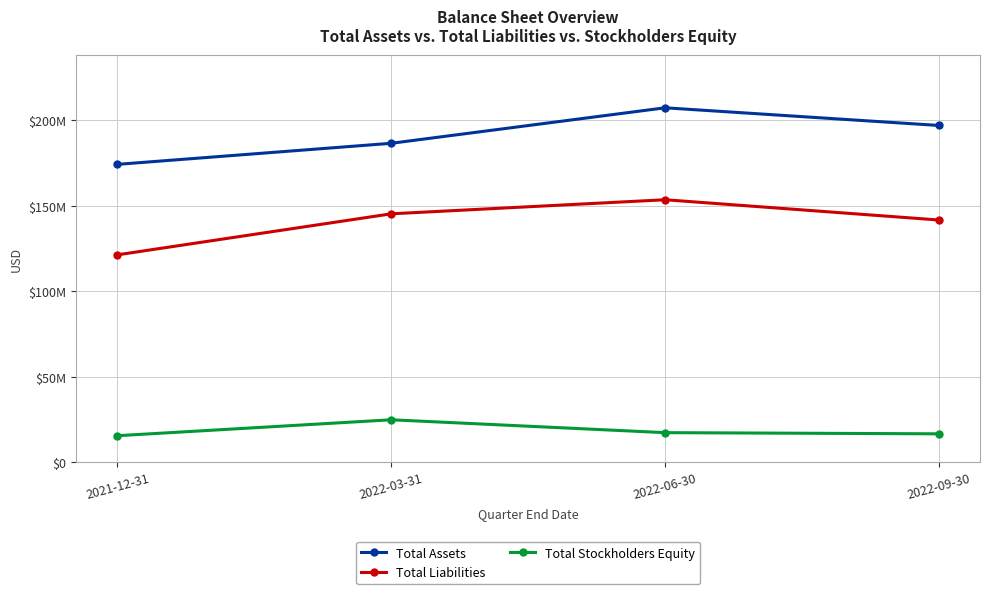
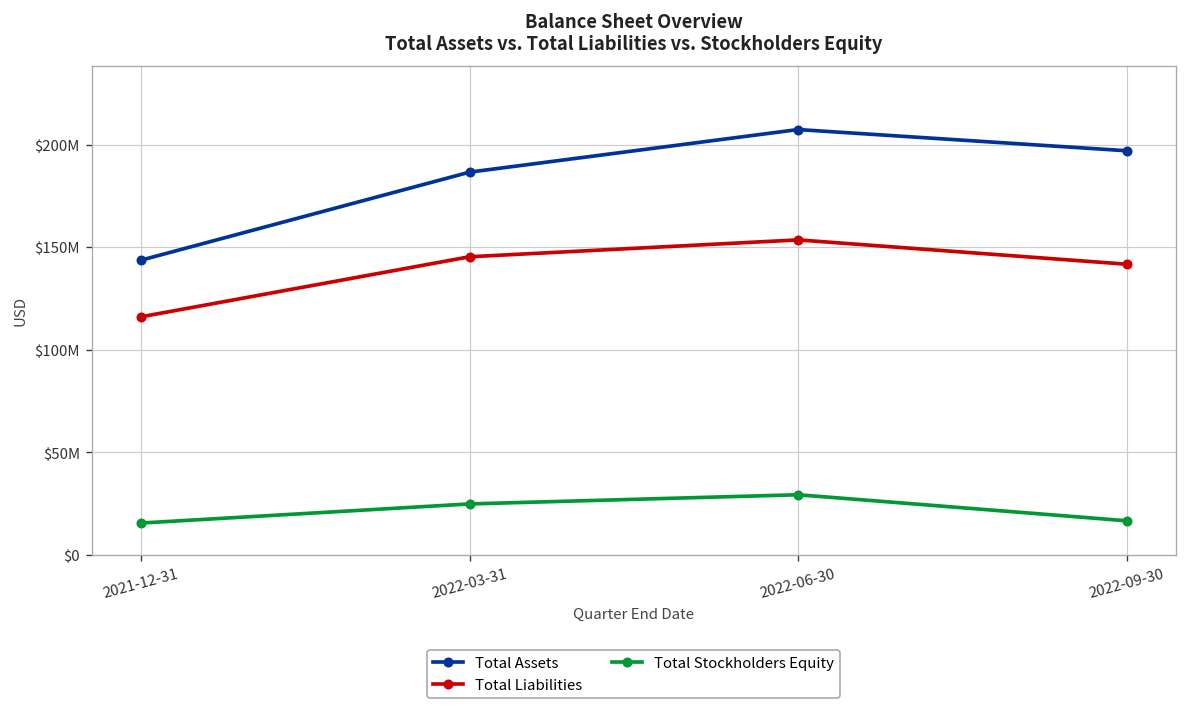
Total Assets, 2021-12-31: $174000000 -> $144000000
Total Liabilities, 2021-12-31: $121000000 -> $116000000
Total Stockholders Equity, 2022-06-30: $17000000 -> $29000000
